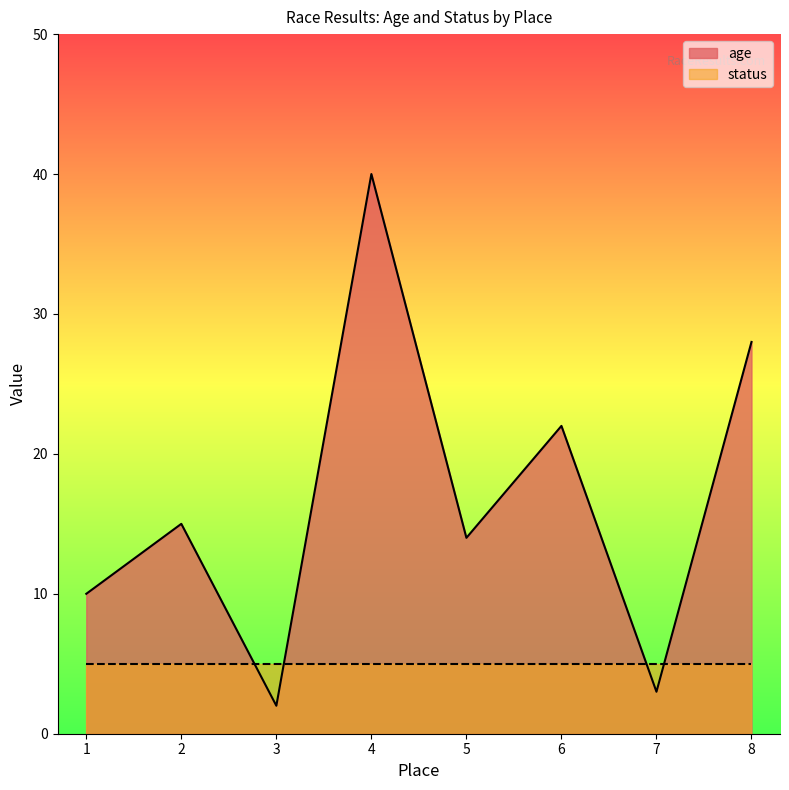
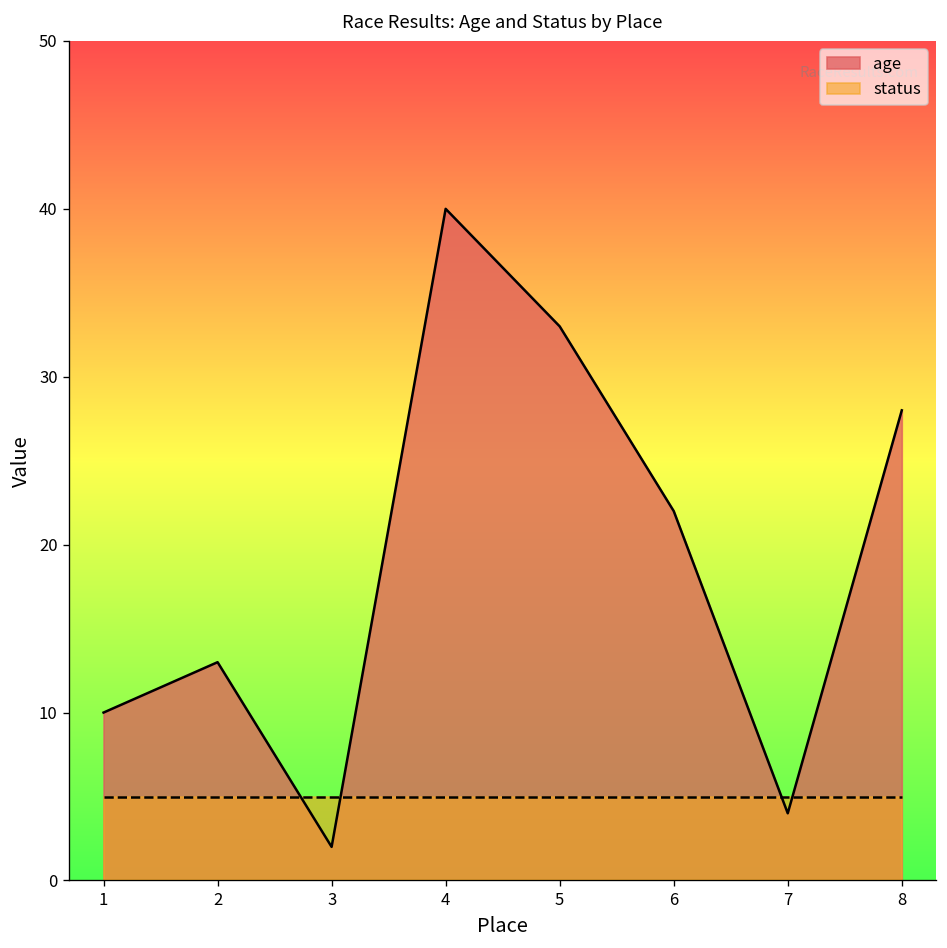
age, 2: 15 -> 13
age, 5: 14 -> 33
age, 7: 3 -> 4
